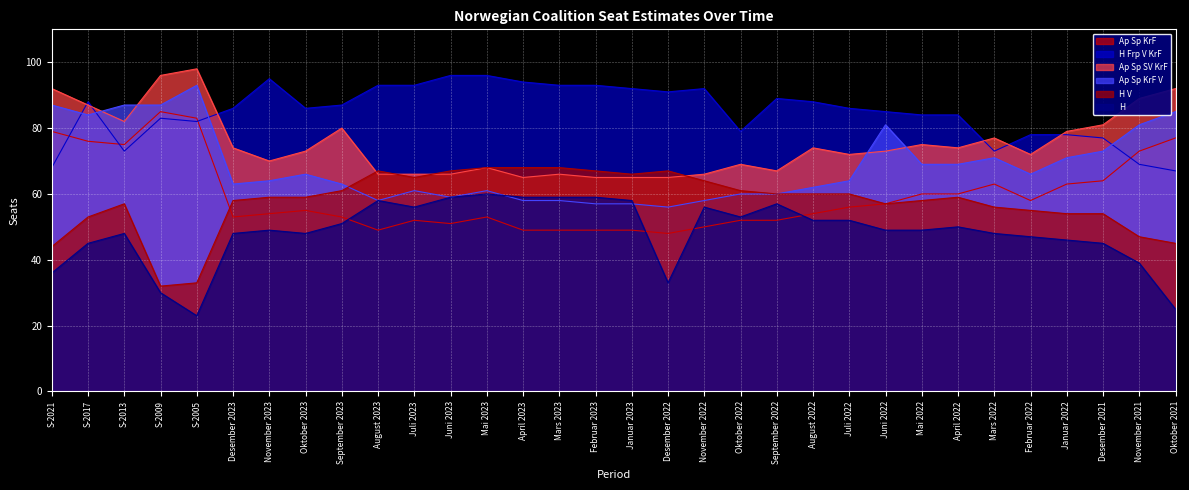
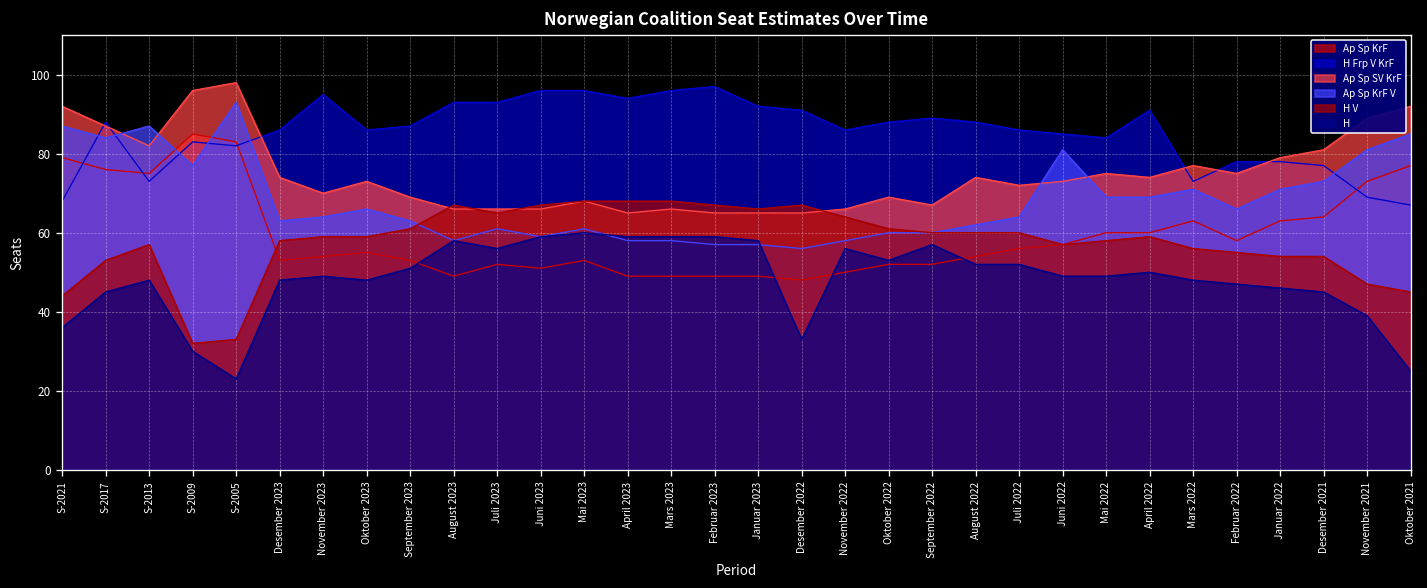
Ap Sp KrF V, S-2009: 87 -> 77
Ap Sp SV KrF, September 2023: 80 -> 69
H Frp V KrF, Mars 2023: 93 -> 96
H Frp V KrF, Februar 2023: 93 -> 97
H Frp V KrF, November 2022: 92 -> 86
H Frp V KrF, Oktober 2022: 79 -> 88
H Frp V KrF, April 2022: 84 -> 91
Ap Sp SV KrF, Februar 2022: 72 -> 75
